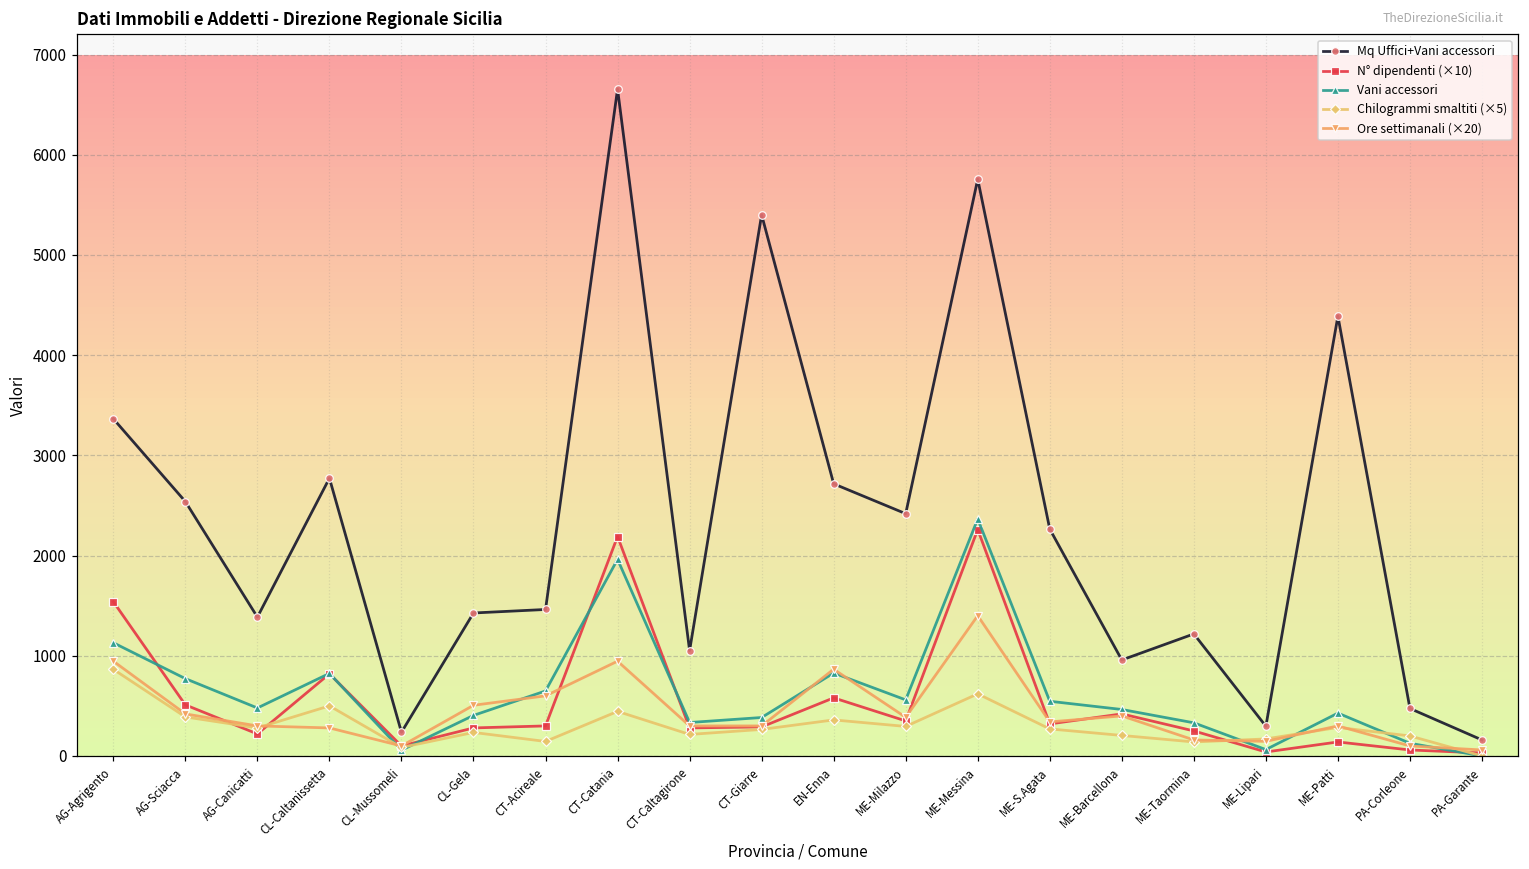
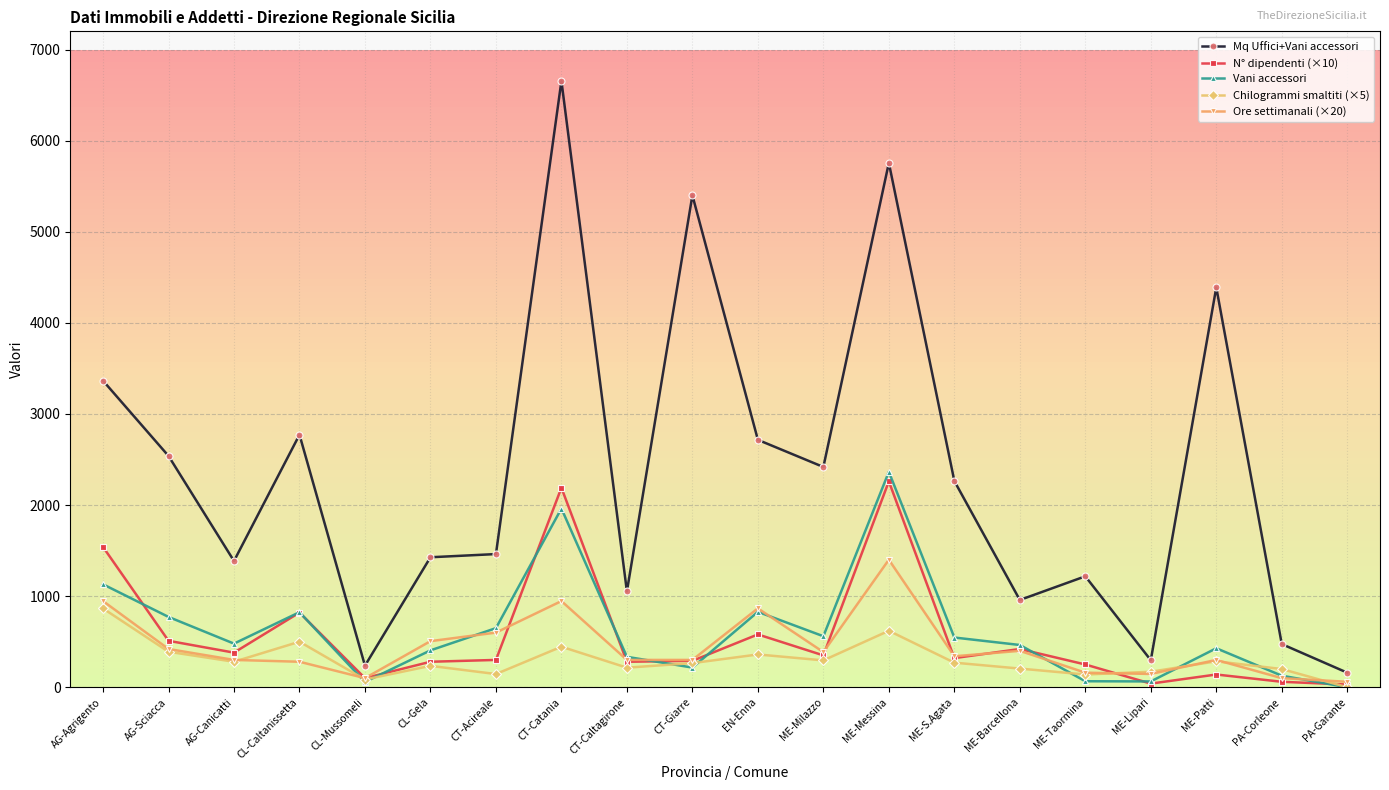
N° dipendenti (×10), AG-Canicatti: 200 -> 400
Vani accessori, CT-Giarre: 400 -> 200
Vani accessori, ME-Taormina: 300 -> 100
